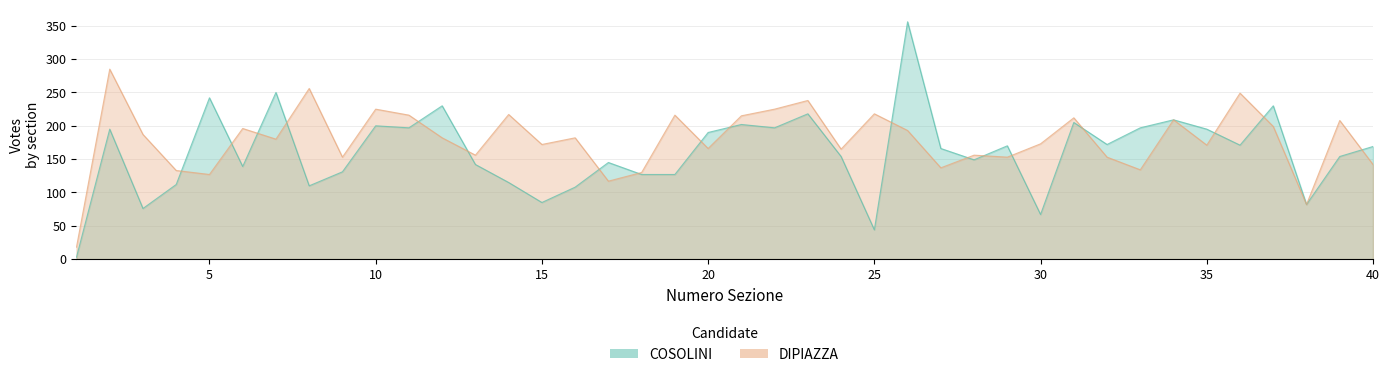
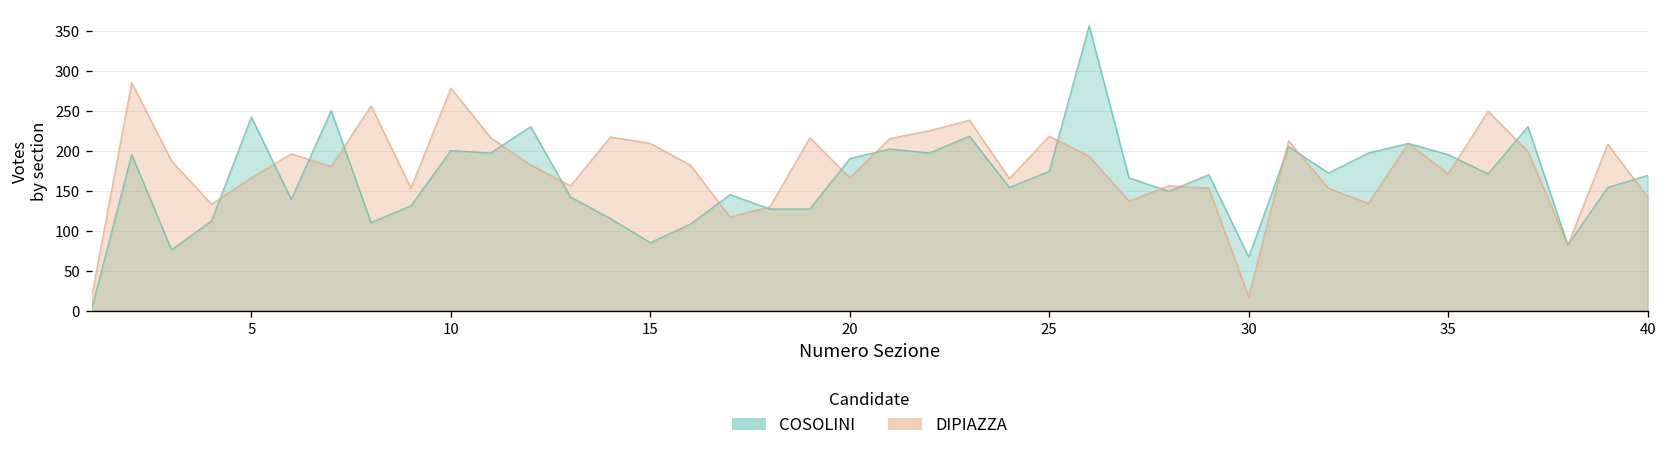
DIPIAZZA, 5: 130 -> 170
DIPIAZZA, 10: 230 -> 280
DIPIAZZA, 15: 170 -> 210
COSOLINI, 25: 40 -> 170
DIPIAZZA, 30: 170 -> 20
